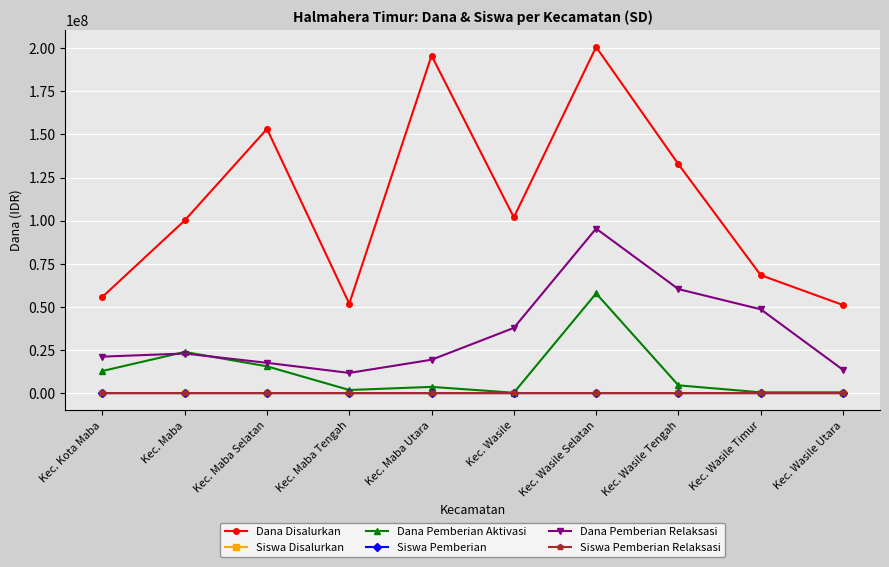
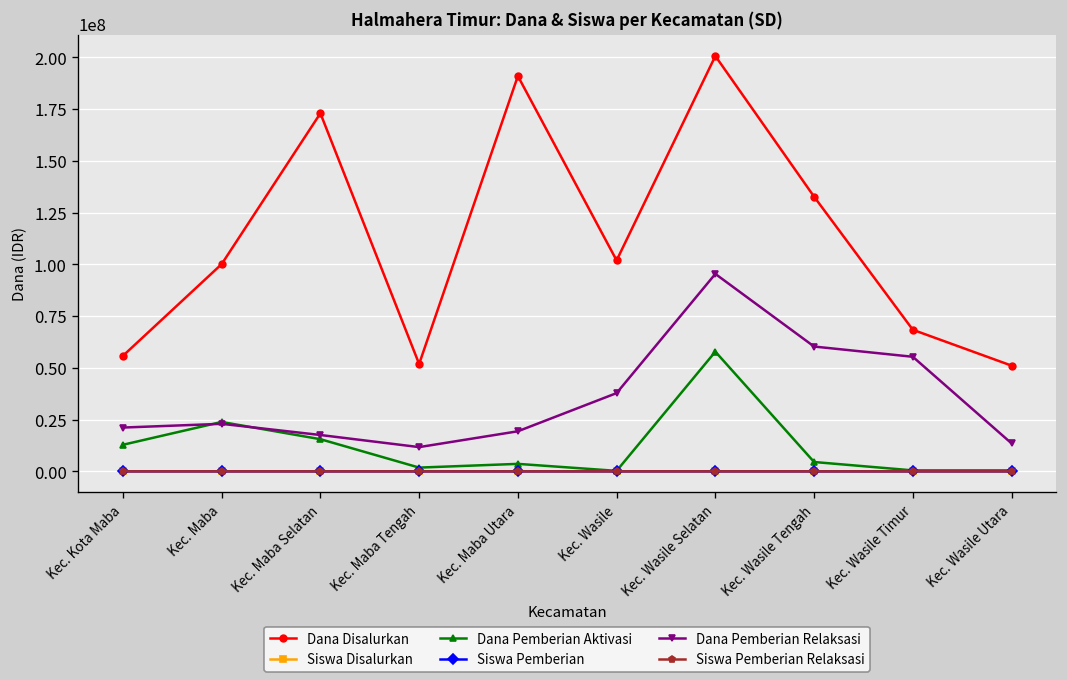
Dana Disalurkan, Kec. Maba Selatan: 153000000 -> 173000000
Dana Disalurkan, Kec. Maba Utara: 196000000 -> 191000000
Dana Pemberian Relaksasi, Kec. Wasile Timur: 49000000 -> 55000000
